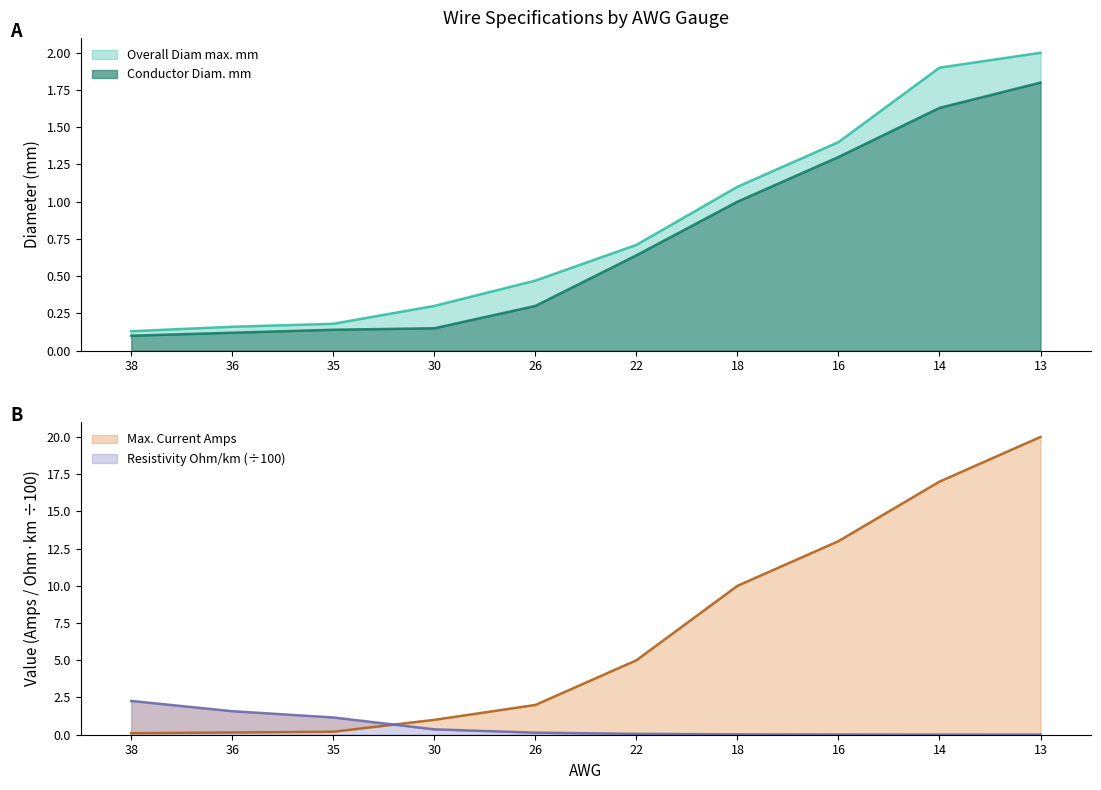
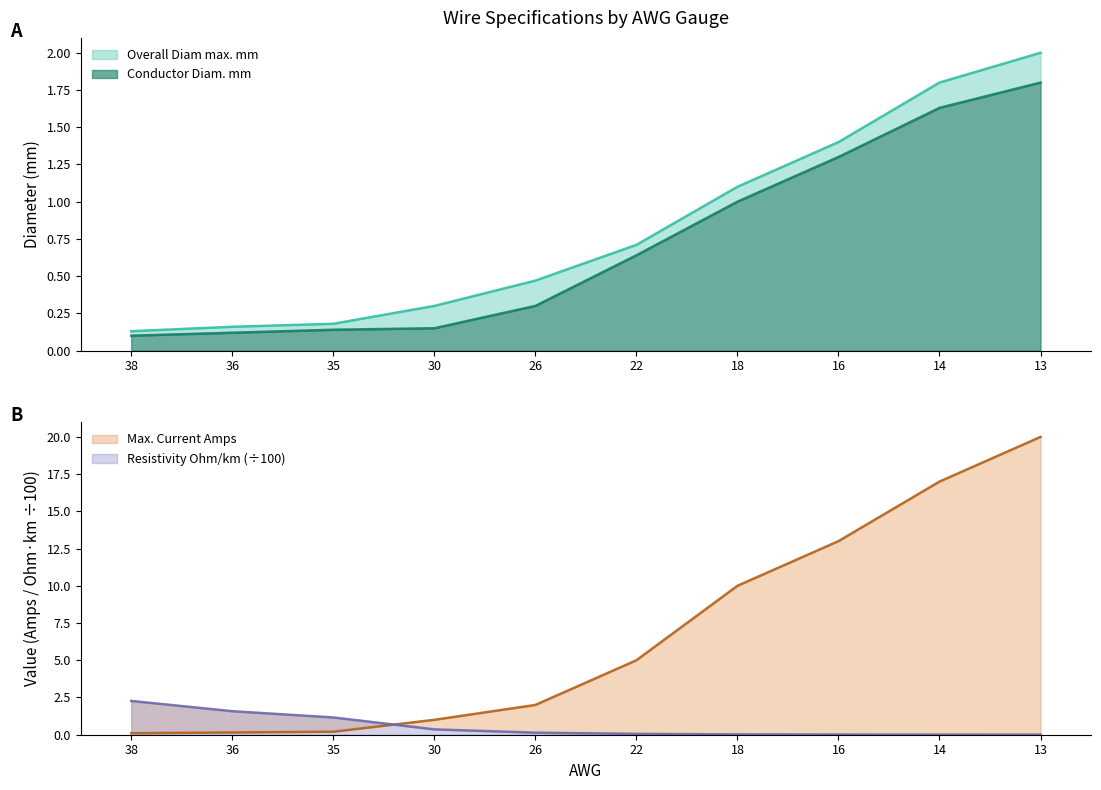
Wire Specifications by AWG Gauge, Overall Diam max. mm, 14: 1.9 -> 1.8
